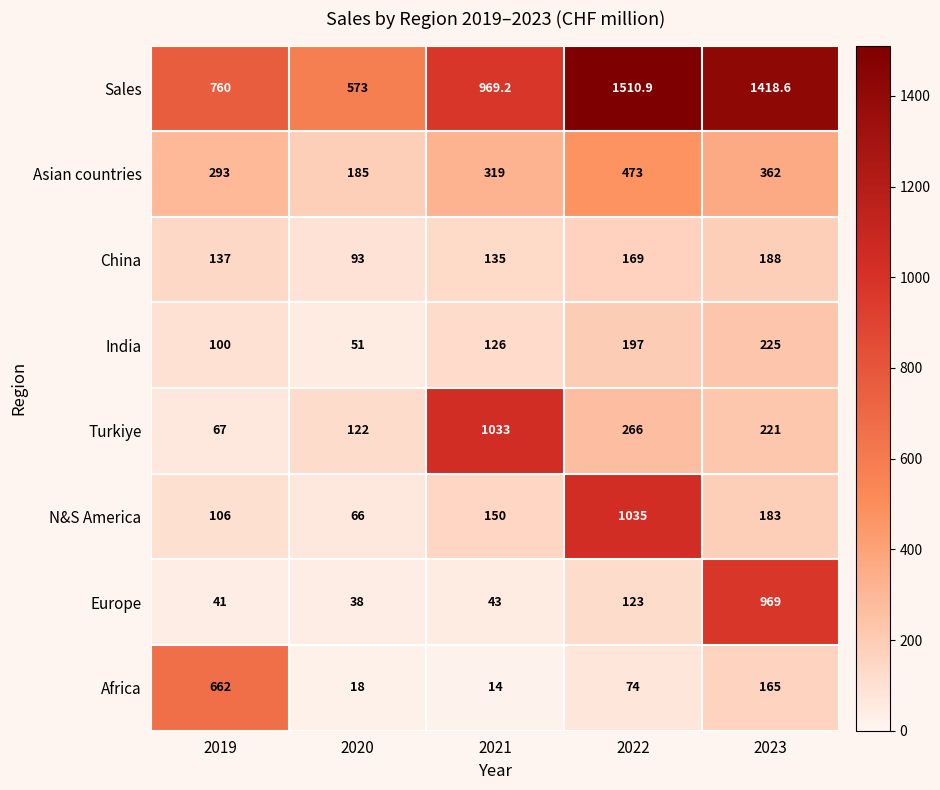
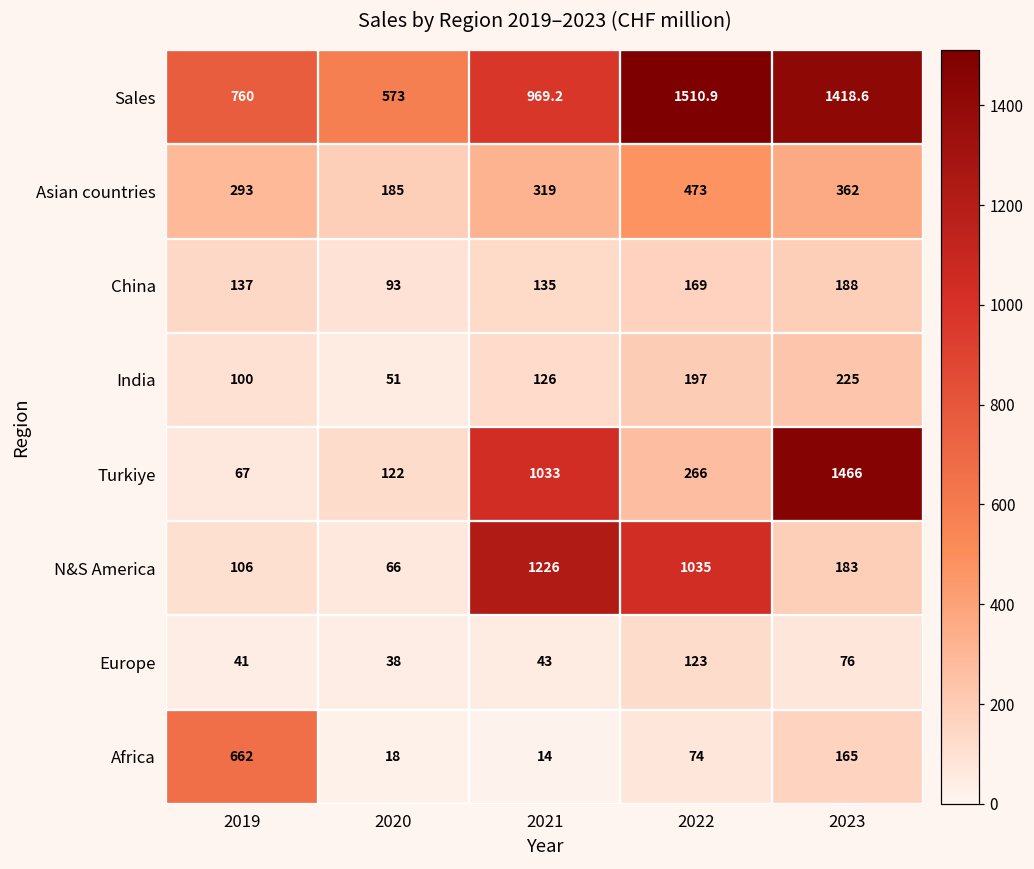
Turkiye, 2023: 221 -> 1466
N&S America, 2021: 150 -> 1226
Europe, 2023: 969 -> 76
